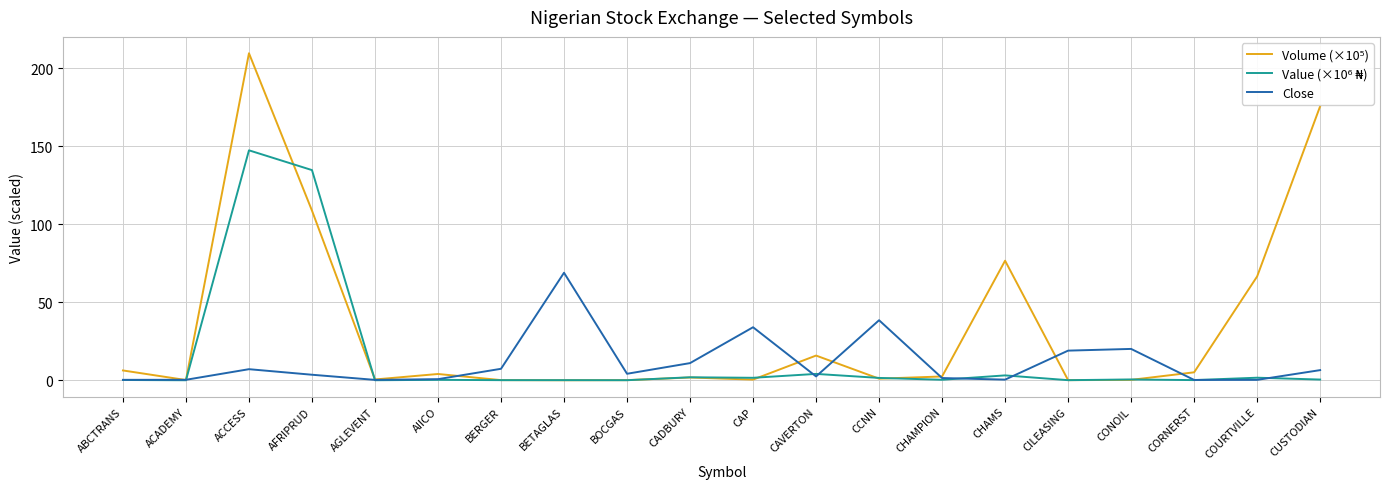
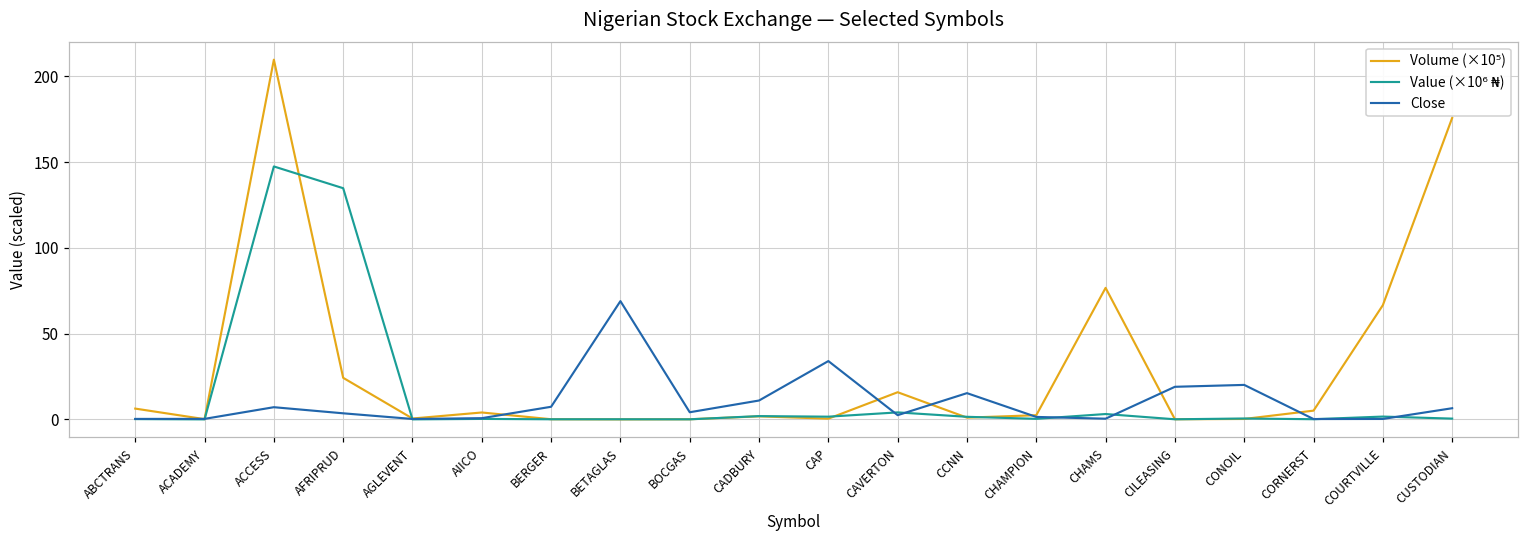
Volume (×10⁵), AFRIPRUD: 109 -> 24
Close, CCNN: 39 -> 15
